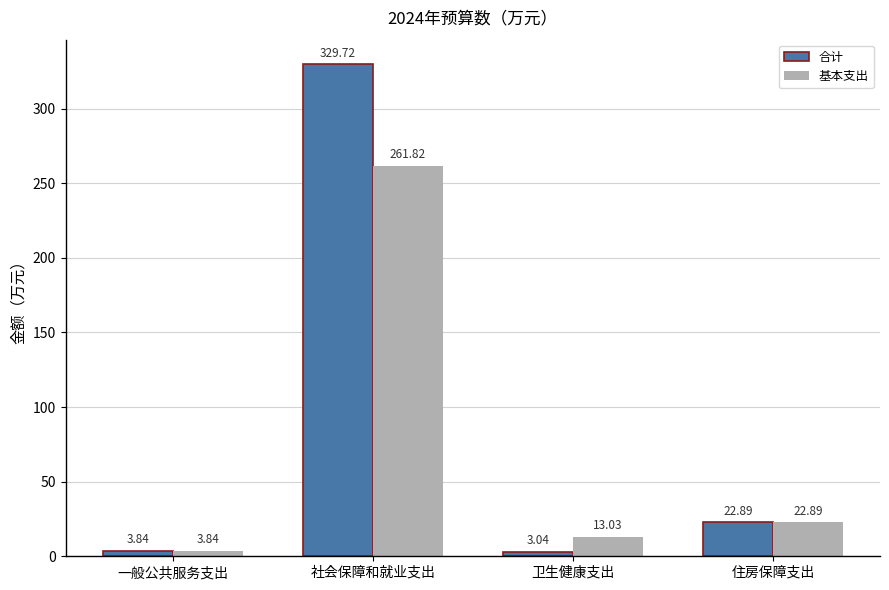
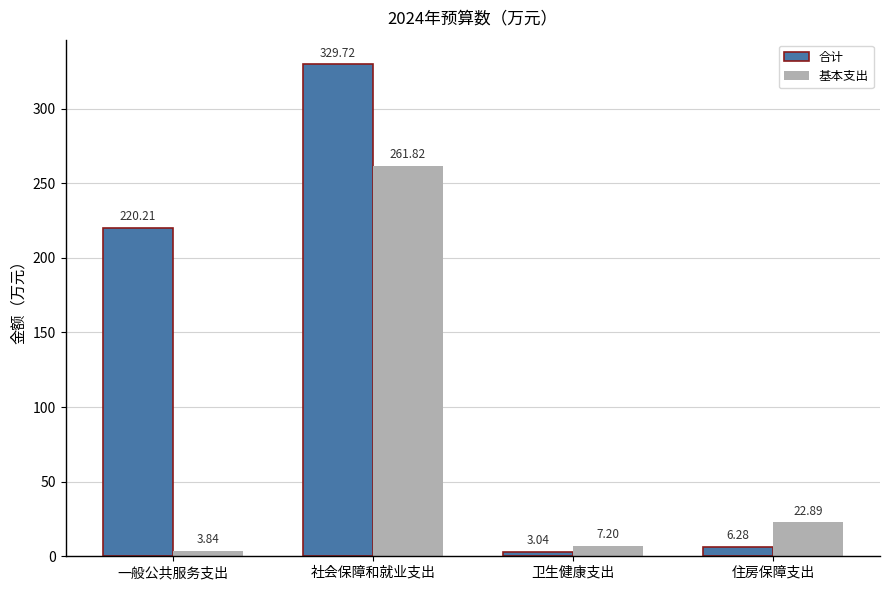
合计, 一般公共服务支出: 3.84 -> 220.21
基本支出, 卫生健康支出: 13.03 -> 7.20
合计, 住房保障支出: 22.89 -> 6.28
